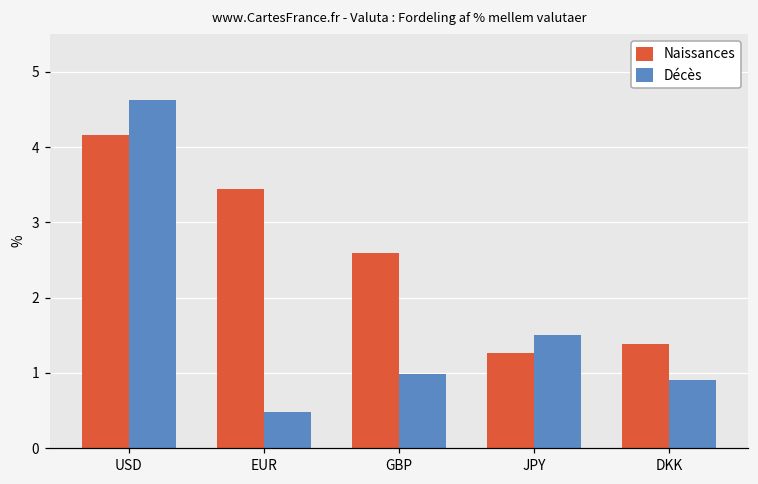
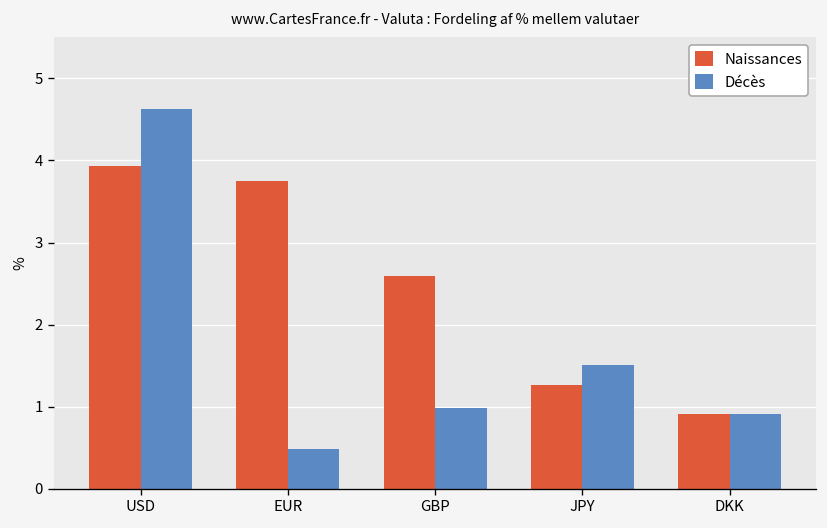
Naissances, USD: 4.2 -> 3.9
Naissances, EUR: 3.4 -> 3.8
Naissances, DKK: 1.4 -> 0.9
